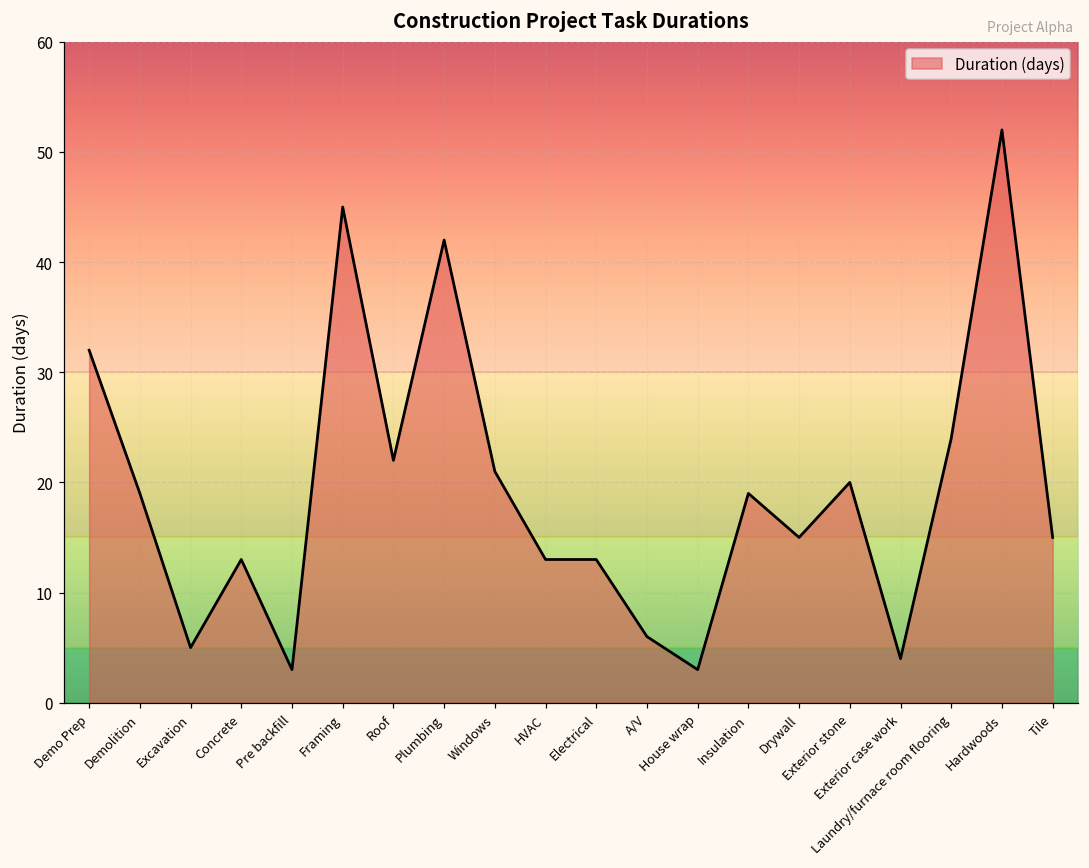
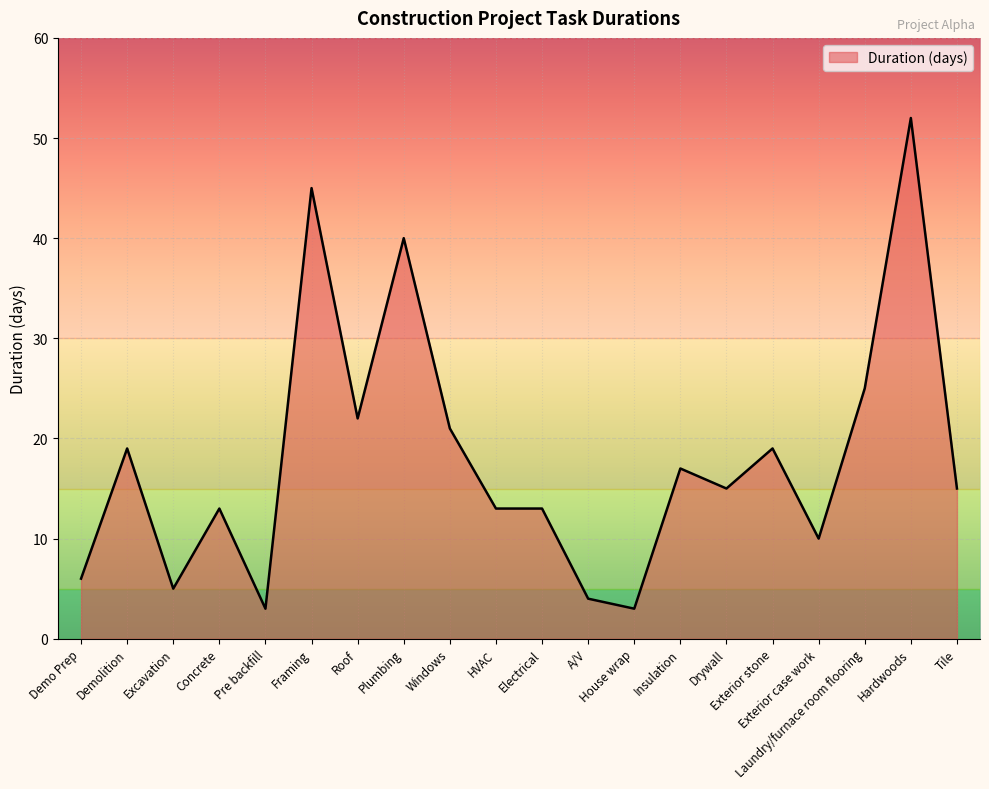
Demo Prep: 32 -> 6
Plumbing: 42 -> 40
A/V: 6 -> 4
Insulation: 19 -> 17
Exterior stone: 20 -> 19
Exterior case work: 4 -> 10
Laundry/furnace room flooring: 24 -> 25
